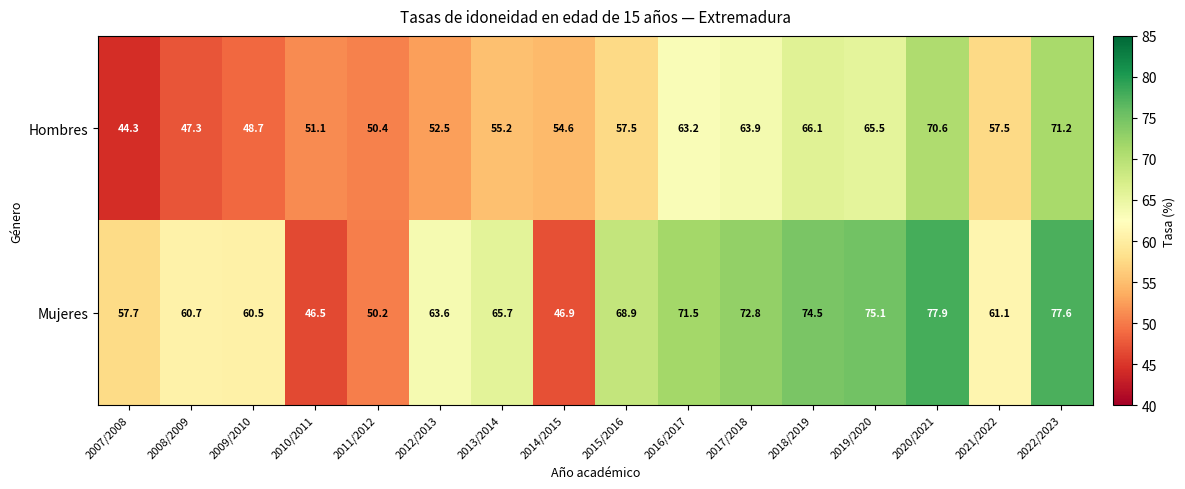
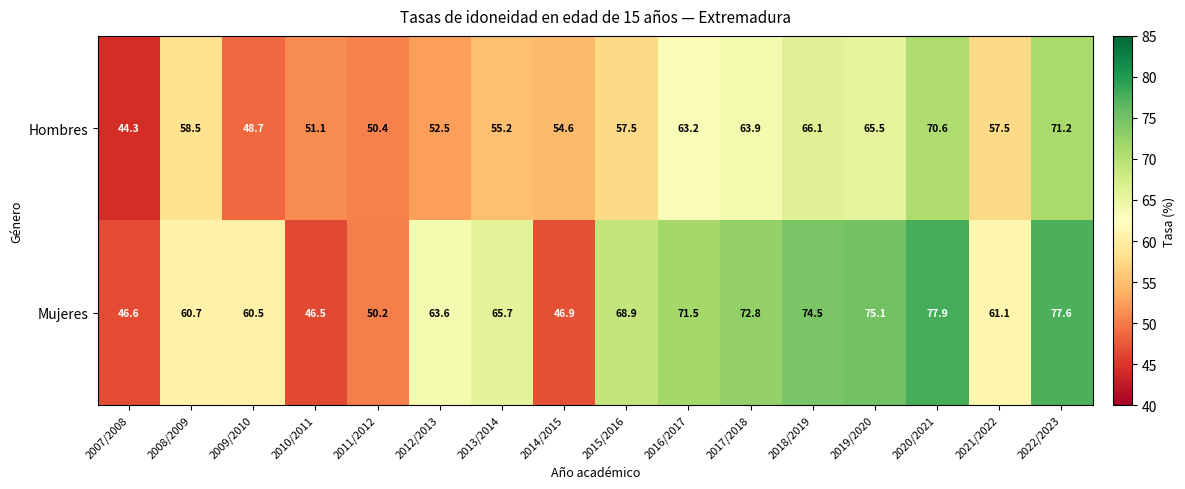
Hombres, 2008/2009: 47.3 -> 58.5
Mujeres, 2007/2008: 57.7 -> 46.6
